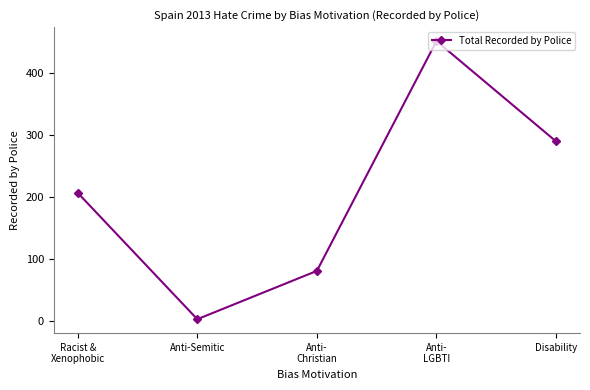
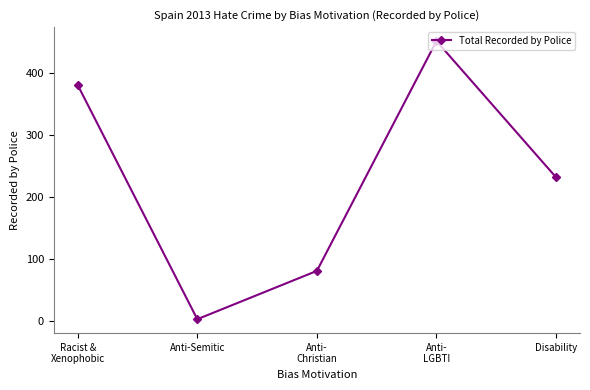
Racist & Xenophobic: 210 -> 380
Disability: 290 -> 230
